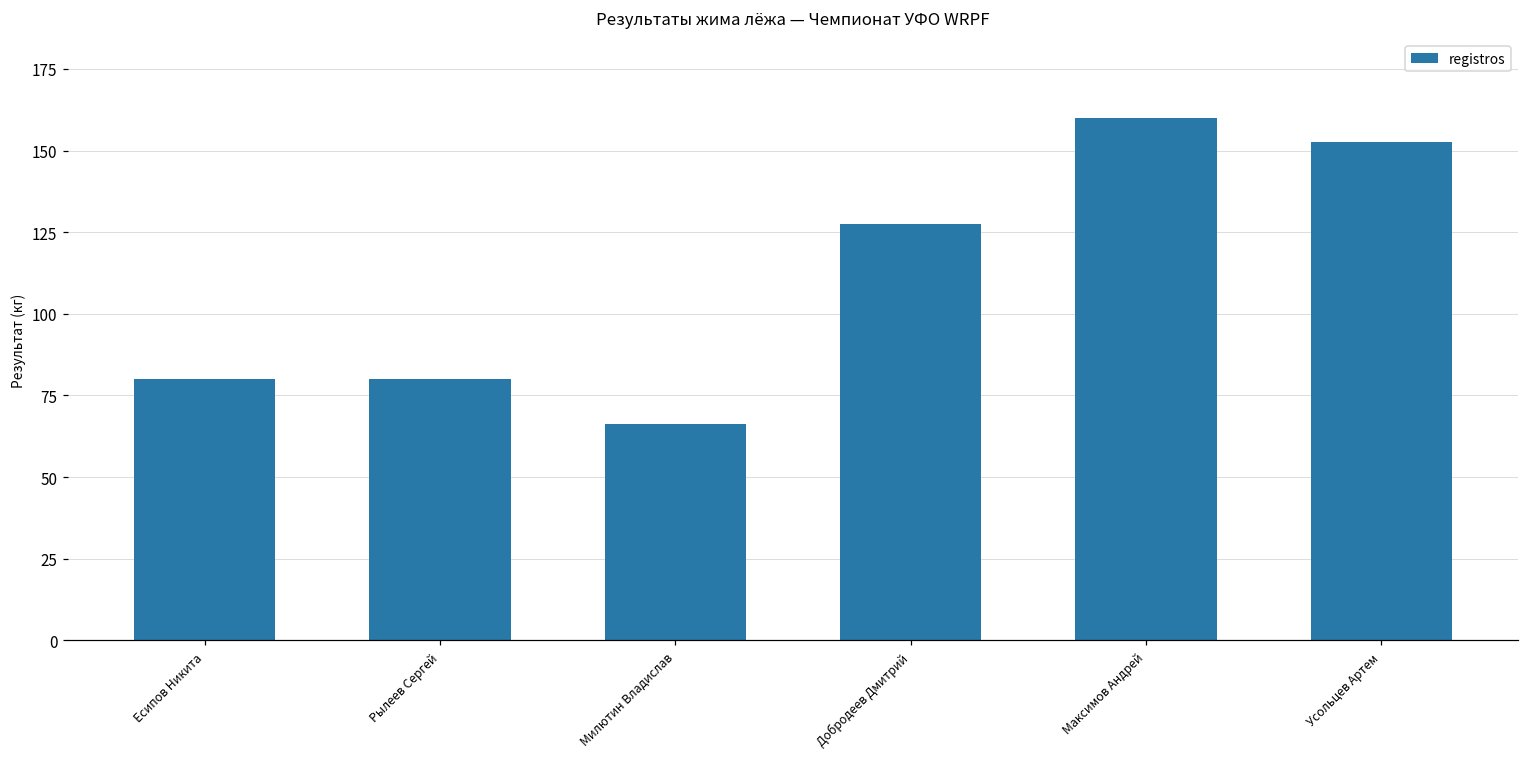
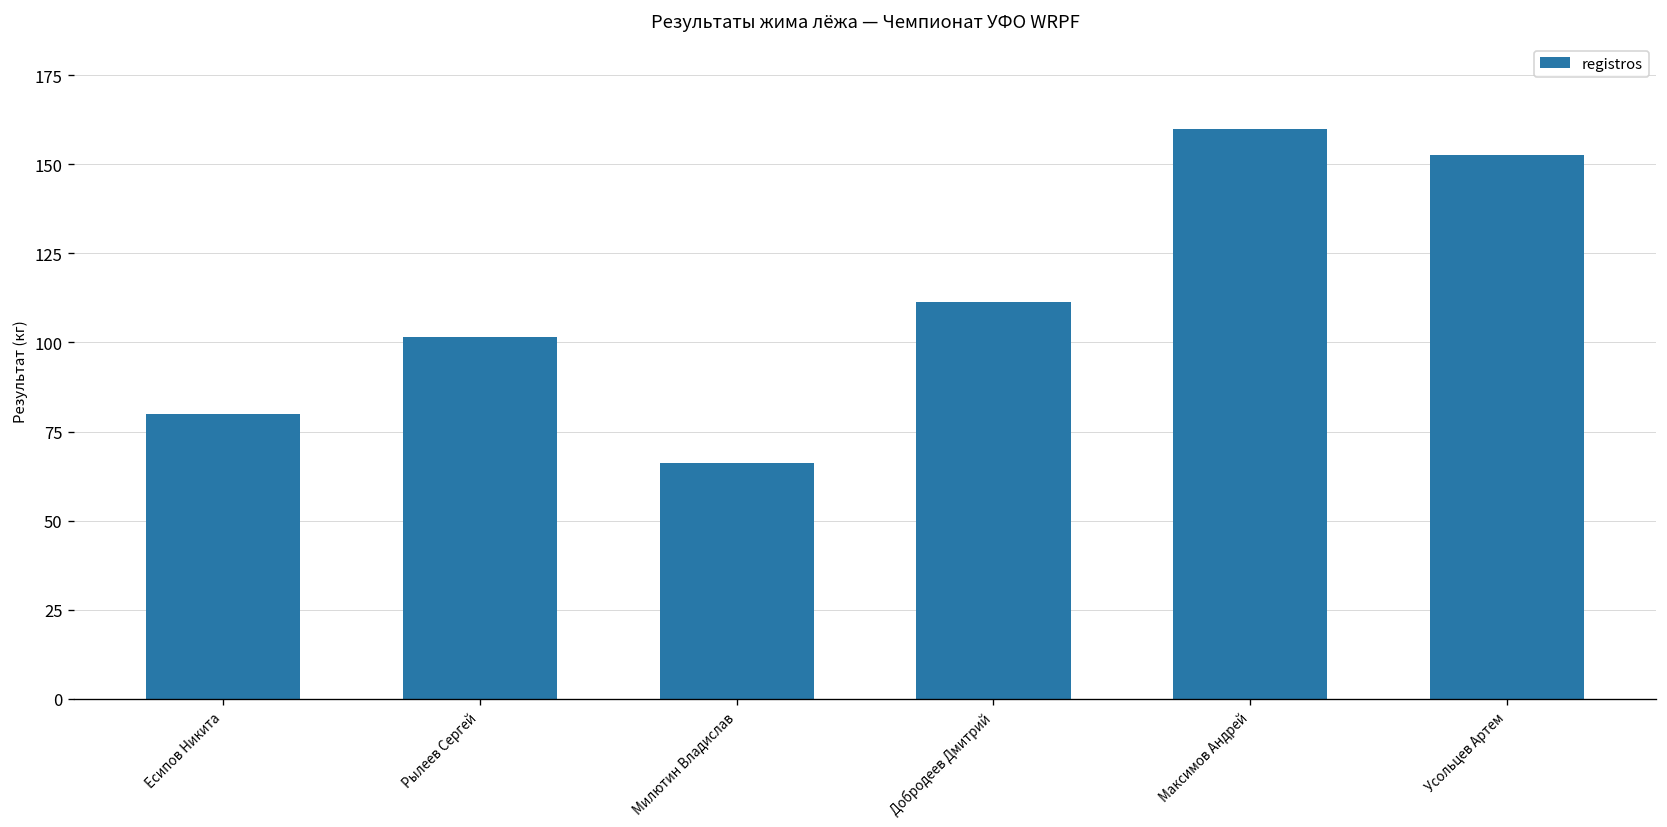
Рылеев Сергей: 80 -> 102
Добродеев Дмитрий: 128 -> 111
